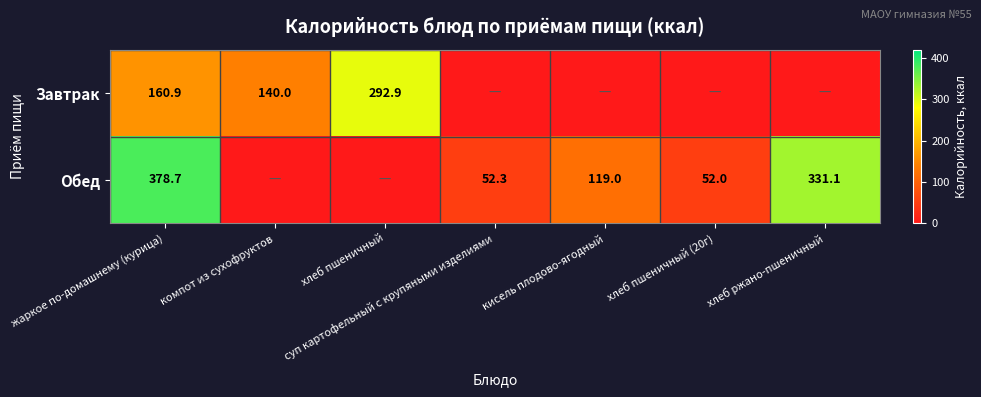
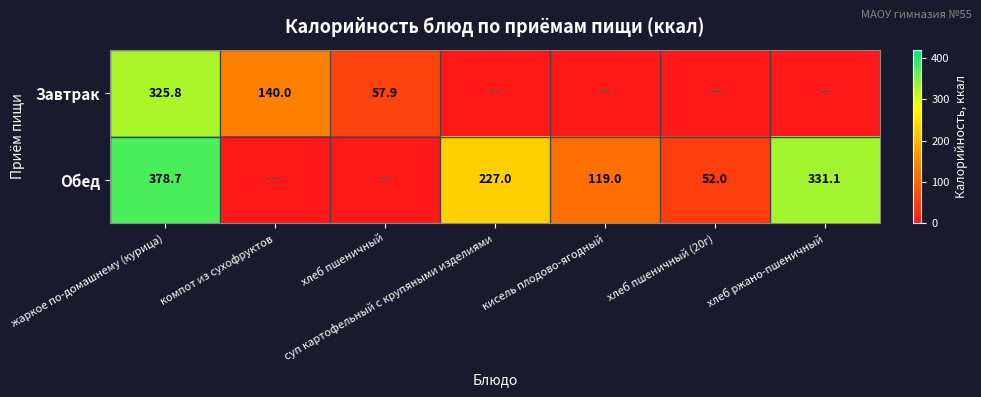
Завтрак, жаркое по-домашнему (курица): 160.9 -> 325.8
Завтрак, хлеб пшеничный: 292.9 -> 57.9
Обед, суп картофельный с крупяными изделиями: 52.3 -> 227.0
